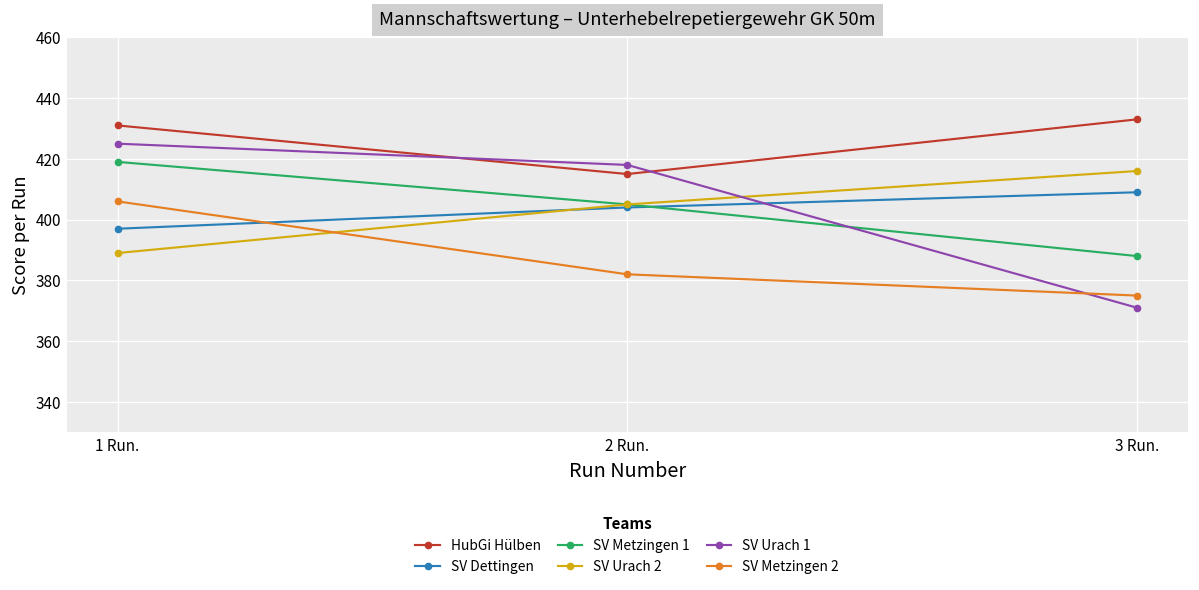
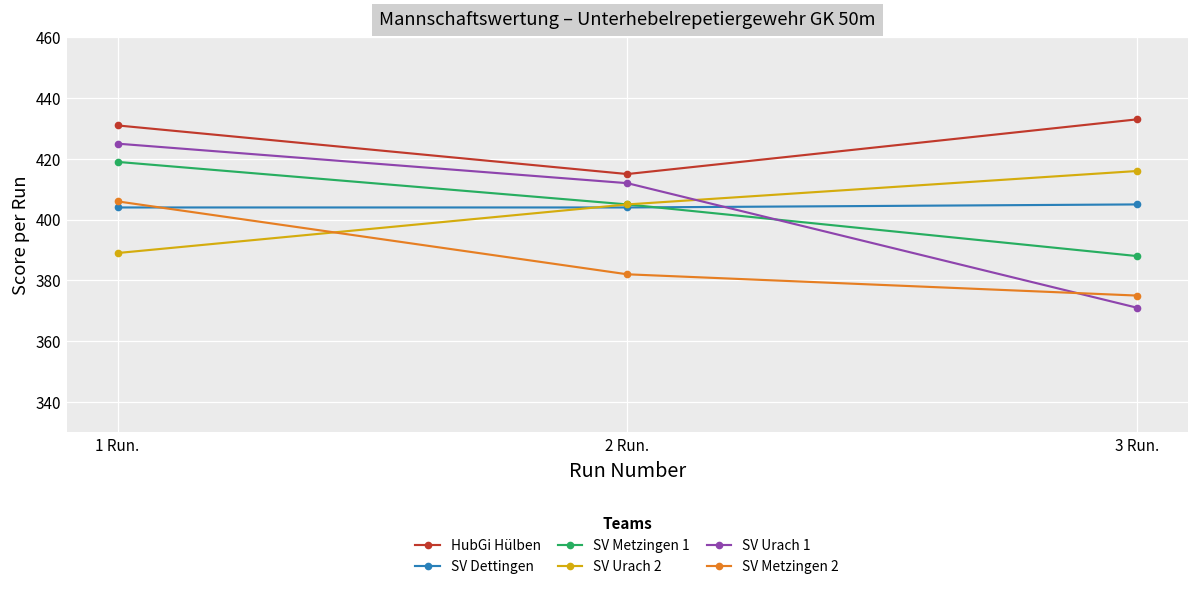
SV Dettingen, 1 Run.: 397 -> 404
SV Urach 1, 2 Run.: 418 -> 412
SV Dettingen, 3 Run.: 409 -> 405
